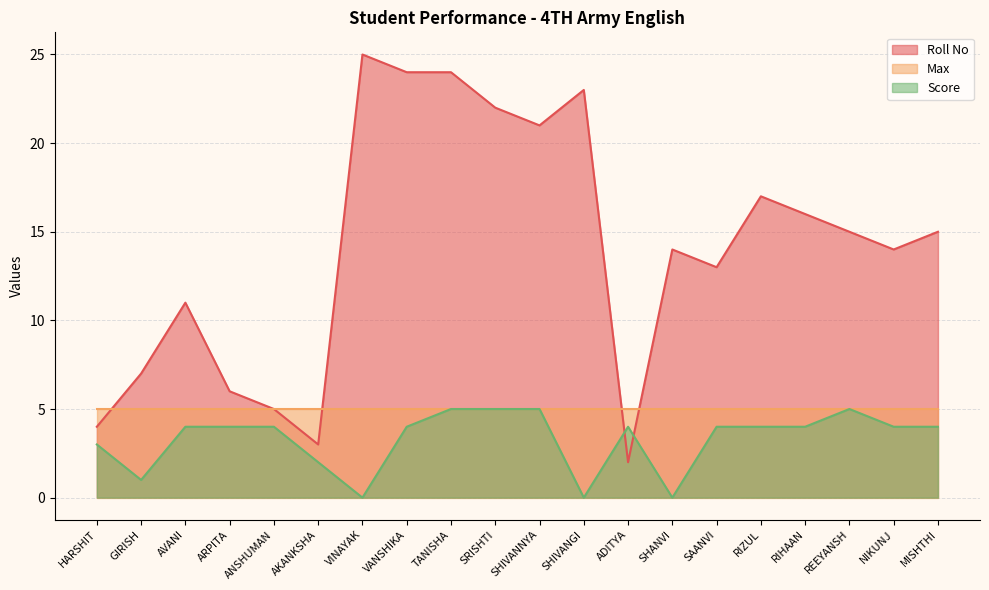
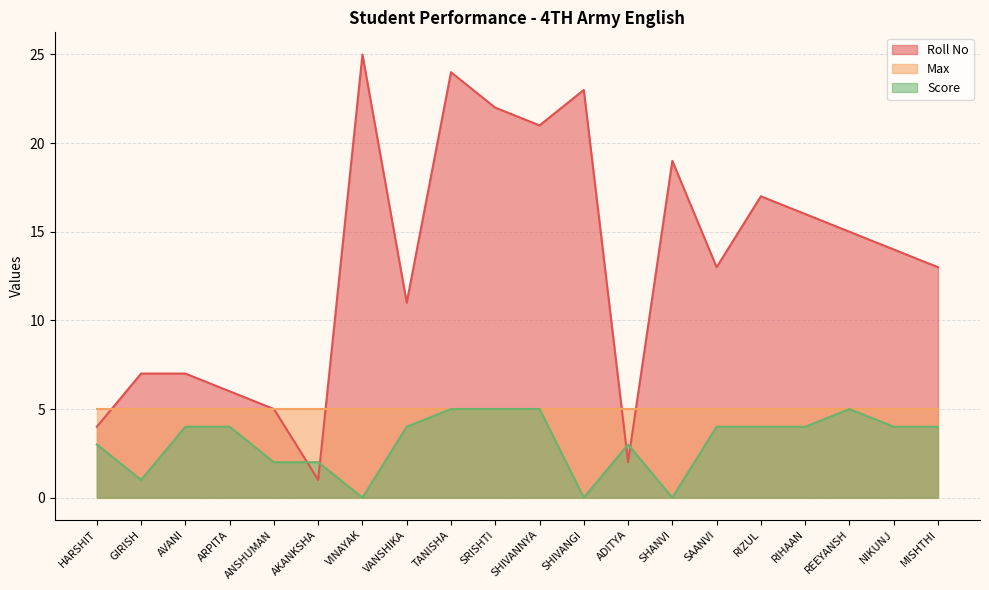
Roll No, AVANI: 11 -> 7
Score, ANSHUMAN: 4 -> 2
Roll No, AKANKSHA: 3 -> 1
Roll No, VANSHIKA: 24 -> 11
Score, ADITYA: 4 -> 3
Roll No, SHANVI: 14 -> 19
Roll No, MISHTHI: 15 -> 13
